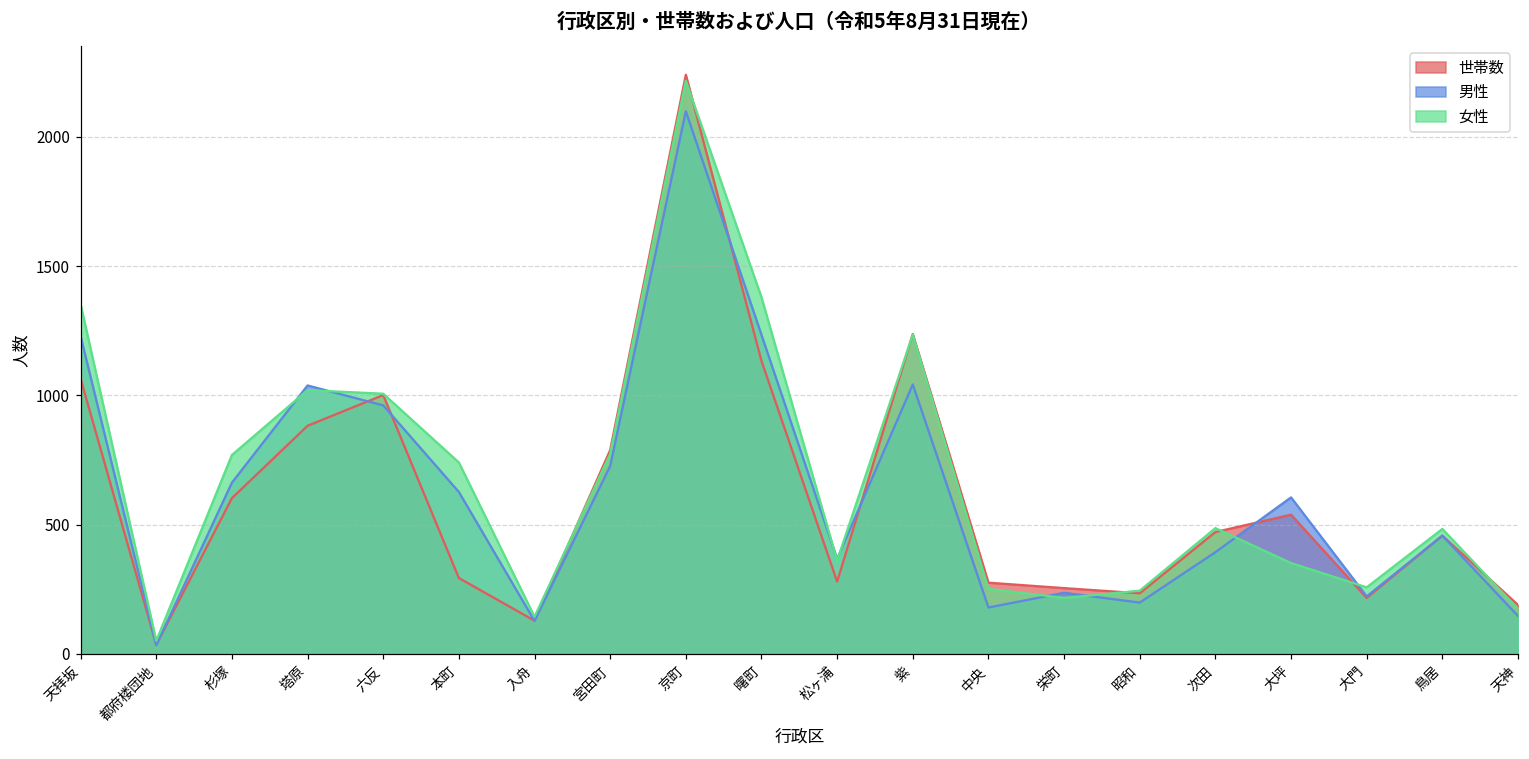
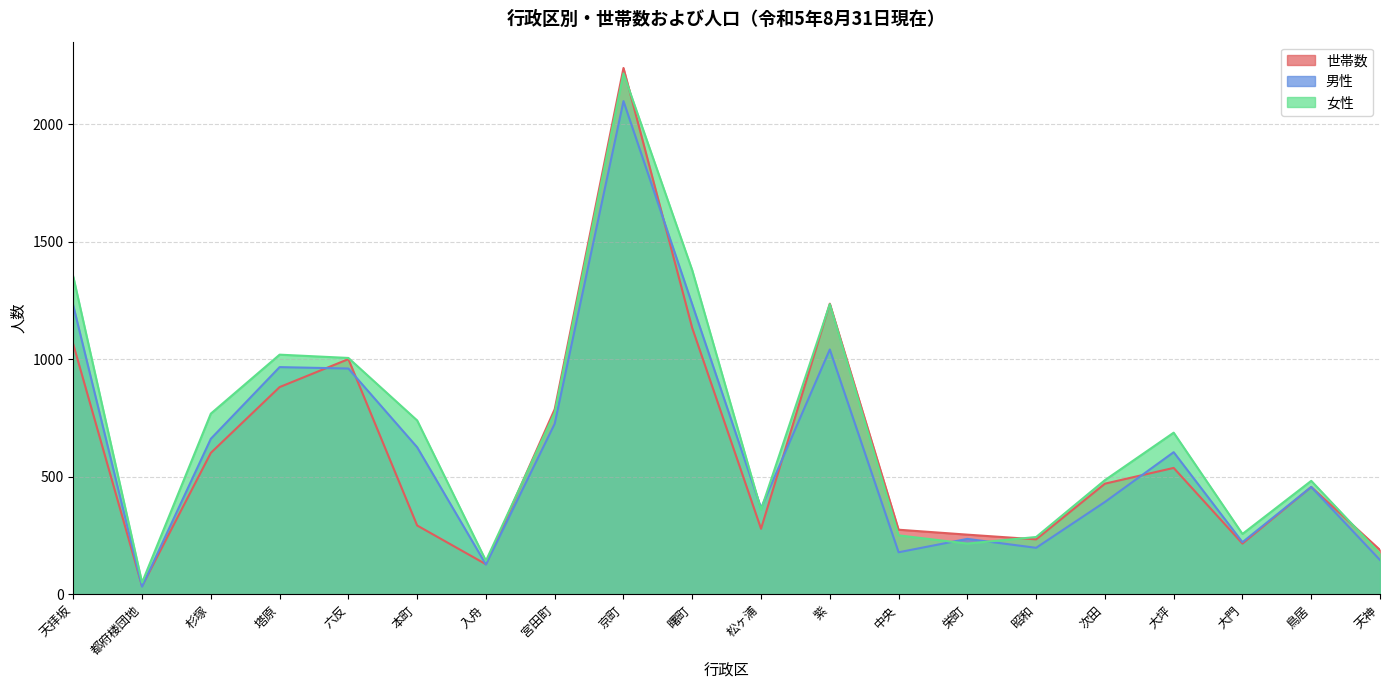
男性, 塔原: 1040 -> 970
女性, 大坪: 350 -> 690
